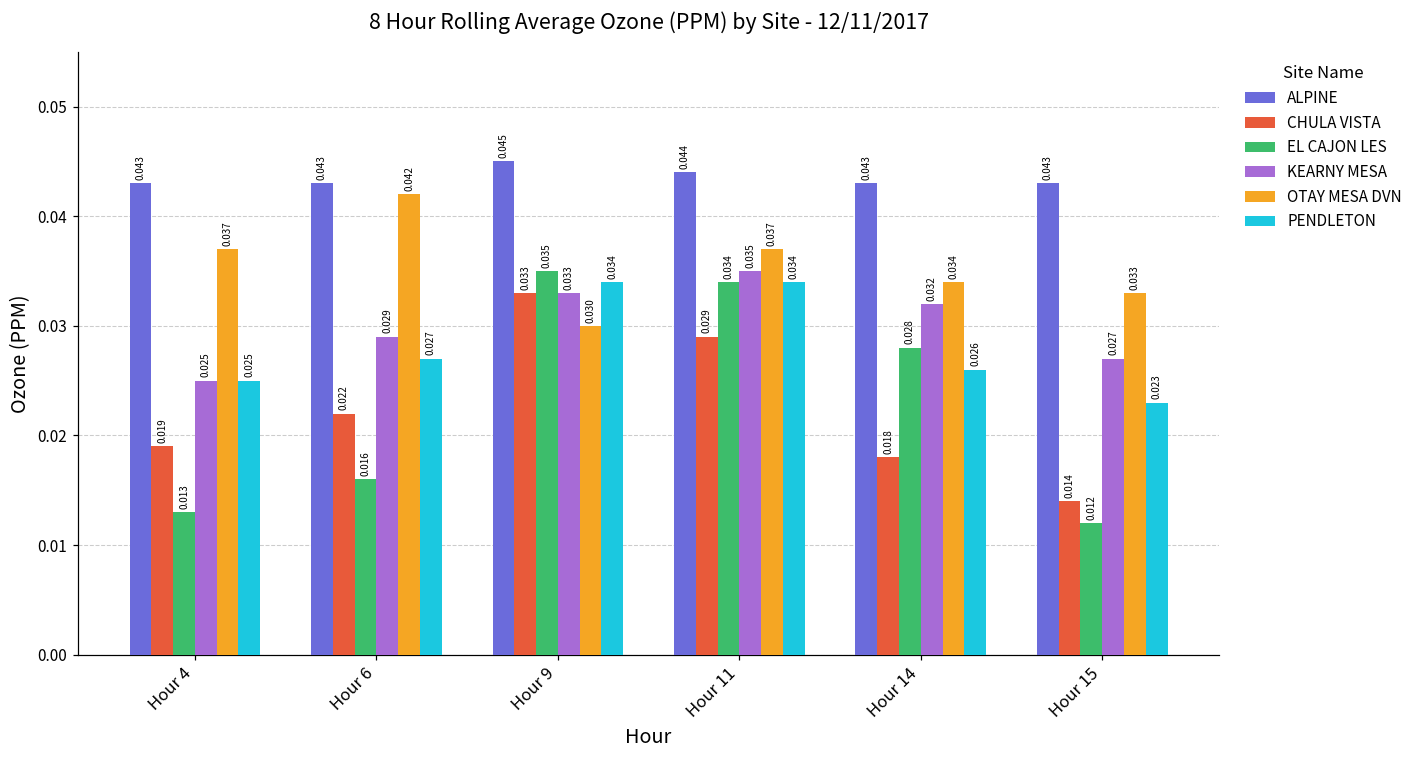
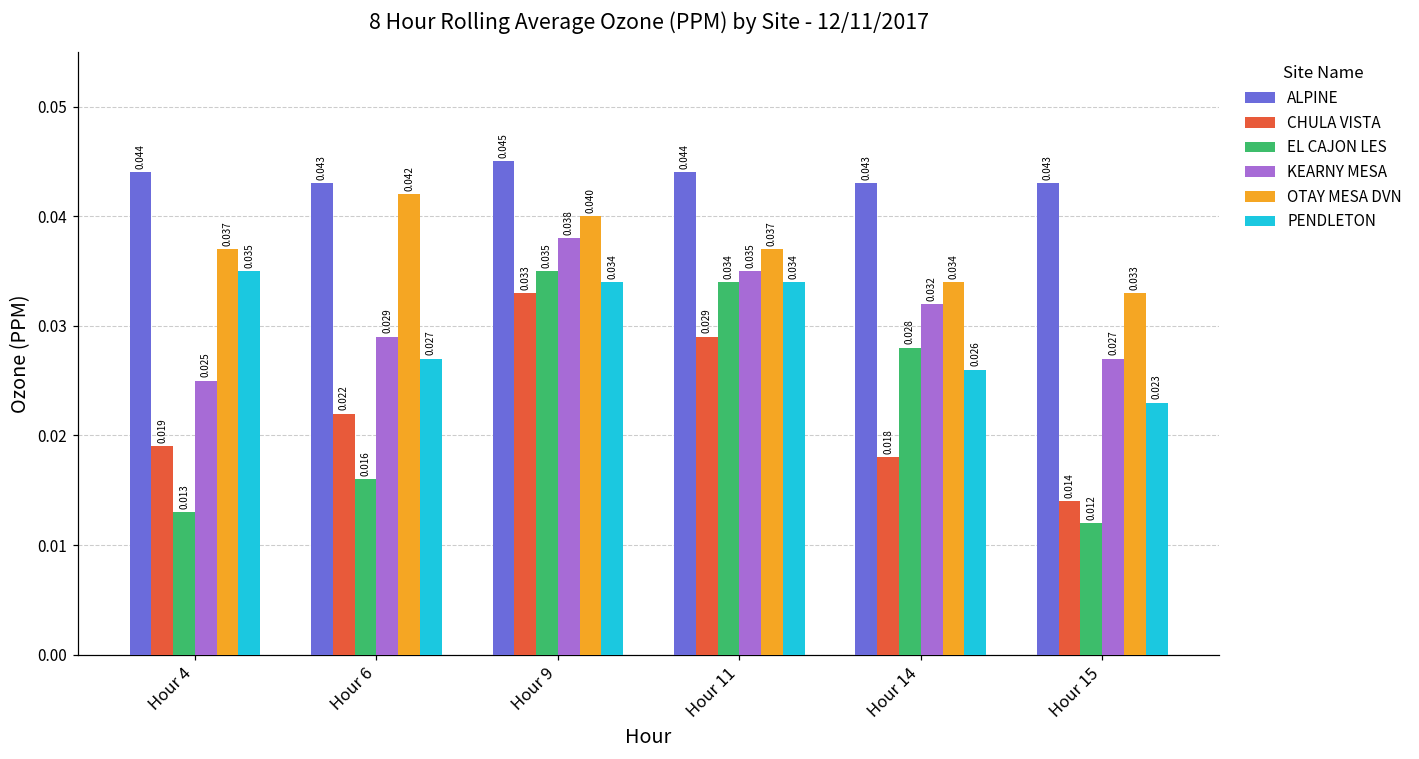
ALPINE, Hour 4: 0.043 -> 0.044
PENDLETON, Hour 4: 0.025 -> 0.035
KEARNY MESA, Hour 9: 0.033 -> 0.038
OTAY MESA DVN, Hour 9: 0.030 -> 0.040
